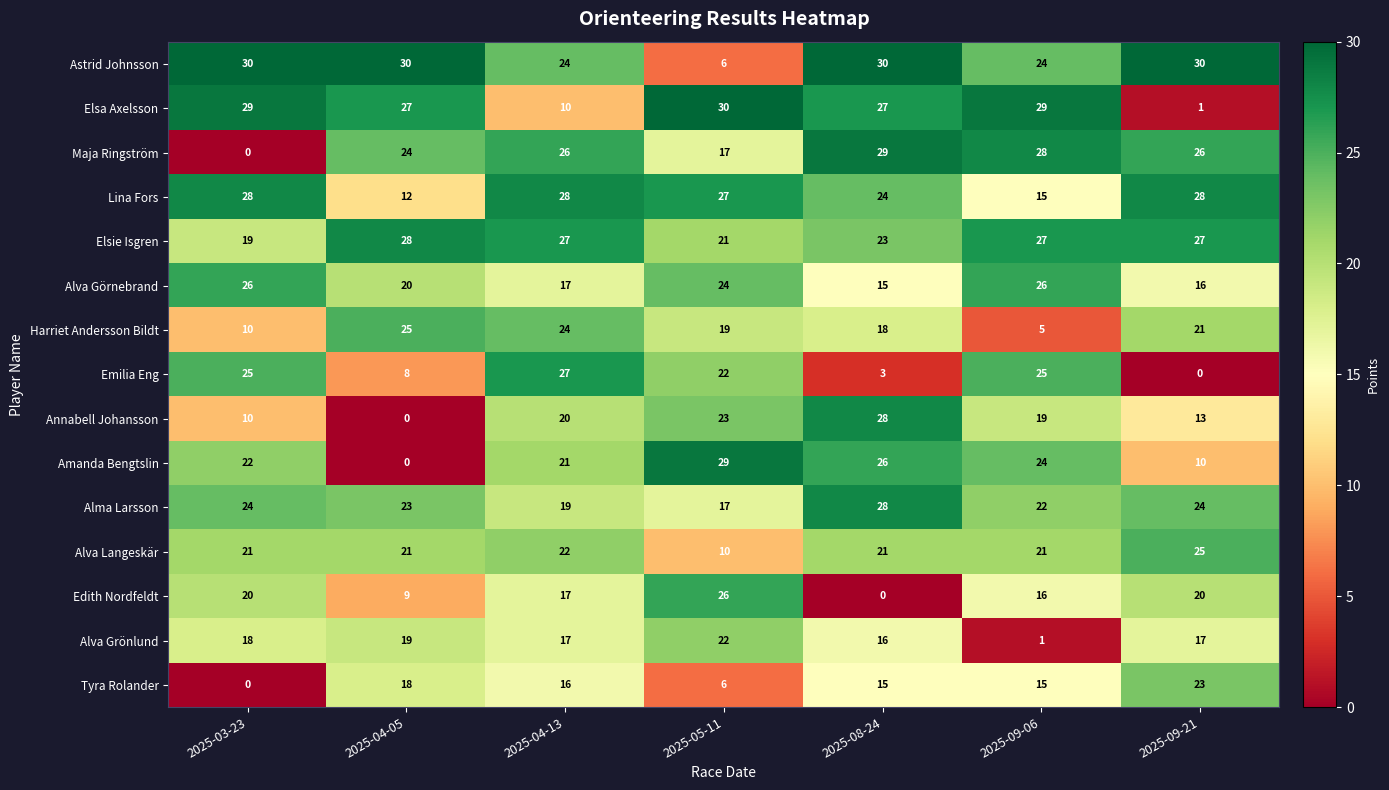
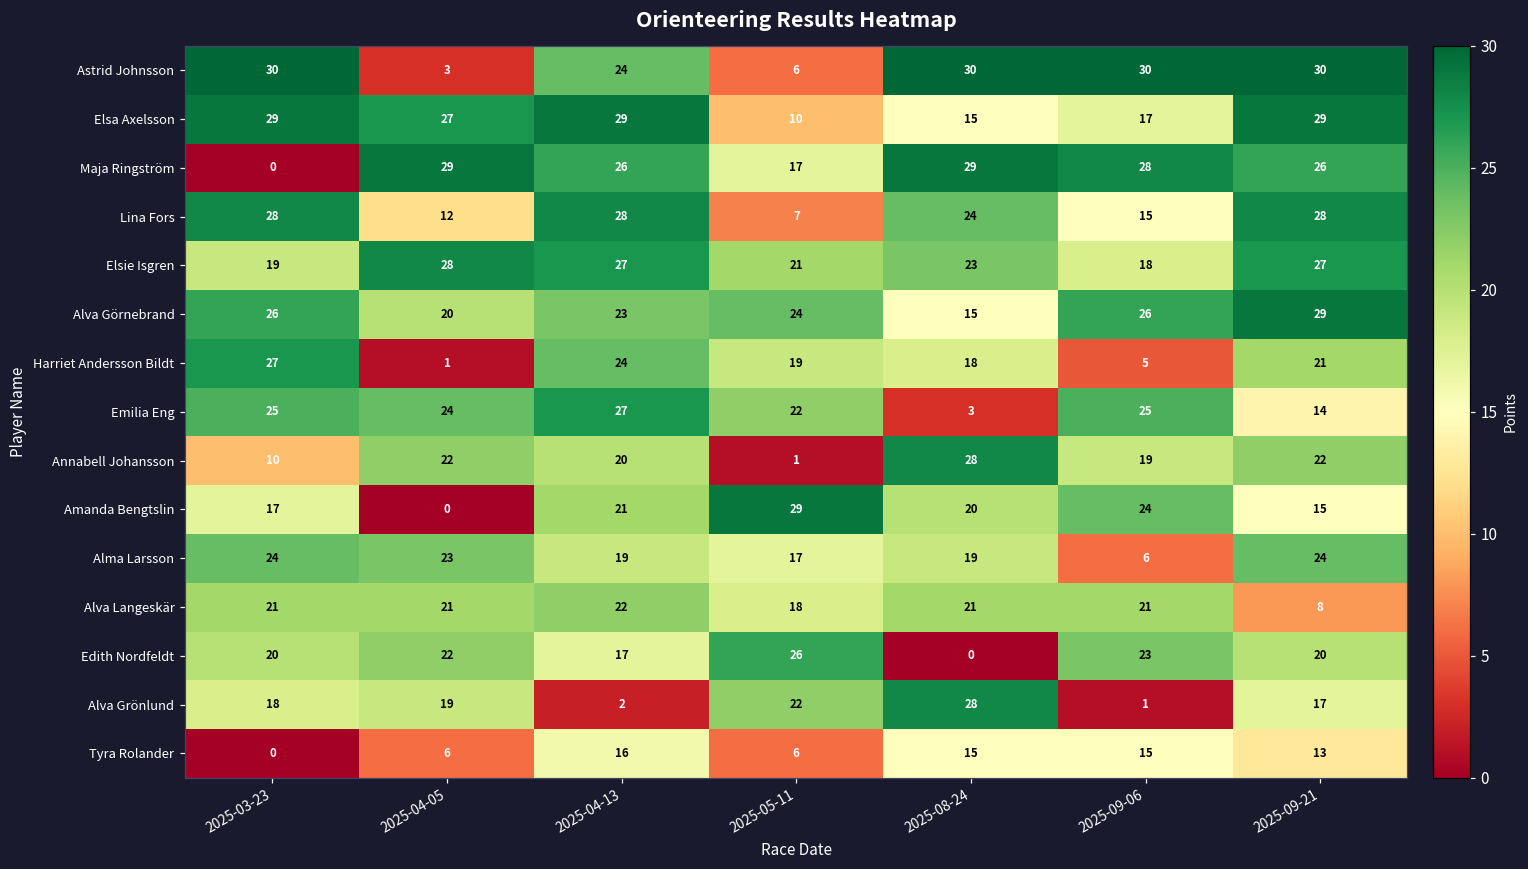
Astrid Johnsson, 2025-04-05: 30 -> 3
Astrid Johnsson, 2025-09-06: 24 -> 30
Elsa Axelsson, 2025-04-13: 10 -> 29
Elsa Axelsson, 2025-05-11: 30 -> 10
Elsa Axelsson, 2025-08-24: 27 -> 15
Elsa Axelsson, 2025-09-06: 29 -> 17
Elsa Axelsson, 2025-09-21: 1 -> 29
Maja Ringström, 2025-04-05: 24 -> 29
Lina Fors, 2025-05-11: 27 -> 7
Elsie Isgren, 2025-09-06: 27 -> 18
Alva Görnebrand, 2025-04-13: 17 -> 23
Alva Görnebrand, 2025-09-21: 16 -> 29
Harriet Andersson Bildt, 2025-03-23: 10 -> 27
Harriet Andersson Bildt, 2025-04-05: 25 -> 1
Emilia Eng, 2025-04-05: 8 -> 24
Emilia Eng, 2025-09-21: 0 -> 14
Annabell Johansson, 2025-04-05: 0 -> 22
Annabell Johansson, 2025-05-11: 23 -> 1
Annabell Johansson, 2025-09-21: 13 -> 22
Amanda Bengtslin, 2025-03-23: 22 -> 17
Amanda Bengtslin, 2025-08-24: 26 -> 20
Amanda Bengtslin, 2025-09-21: 10 -> 15
Alma Larsson, 2025-08-24: 28 -> 19
Alma Larsson, 2025-09-06: 22 -> 6
Alva Langeskär, 2025-05-11: 10 -> 18
Alva Langeskär, 2025-09-21: 25 -> 8
Edith Nordfeldt, 2025-04-05: 9 -> 22
Edith Nordfeldt, 2025-09-06: 16 -> 23
Alva Grönlund, 2025-04-13: 17 -> 2
Alva Grönlund, 2025-08-24: 16 -> 28
Tyra Rolander, 2025-04-05: 18 -> 6
Tyra Rolander, 2025-09-21: 23 -> 13
